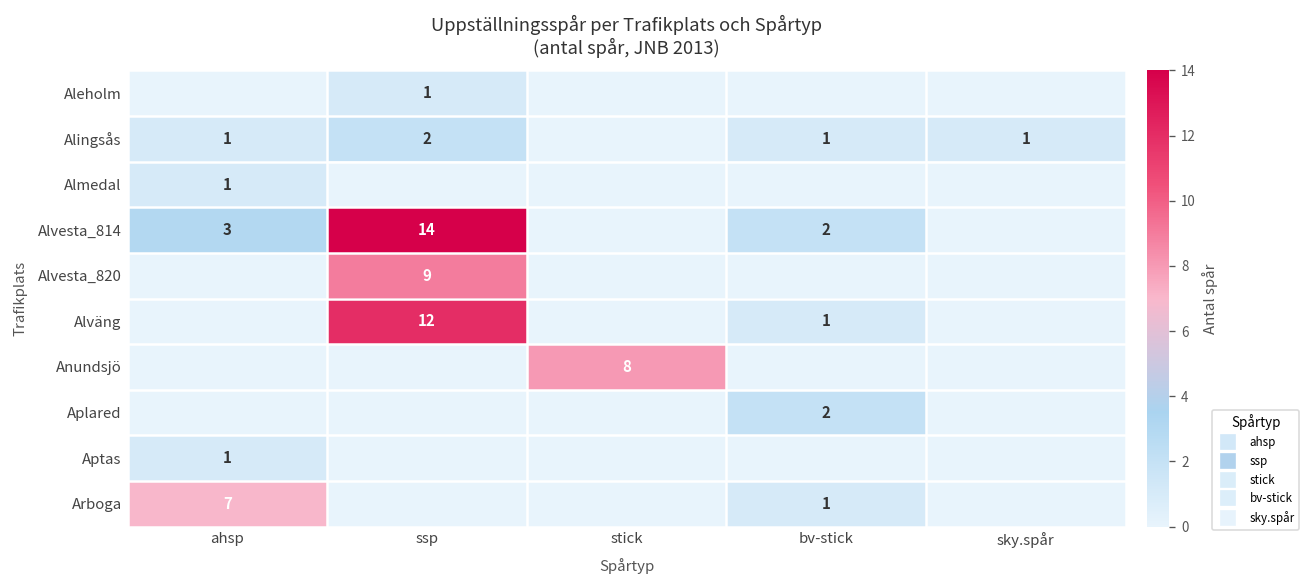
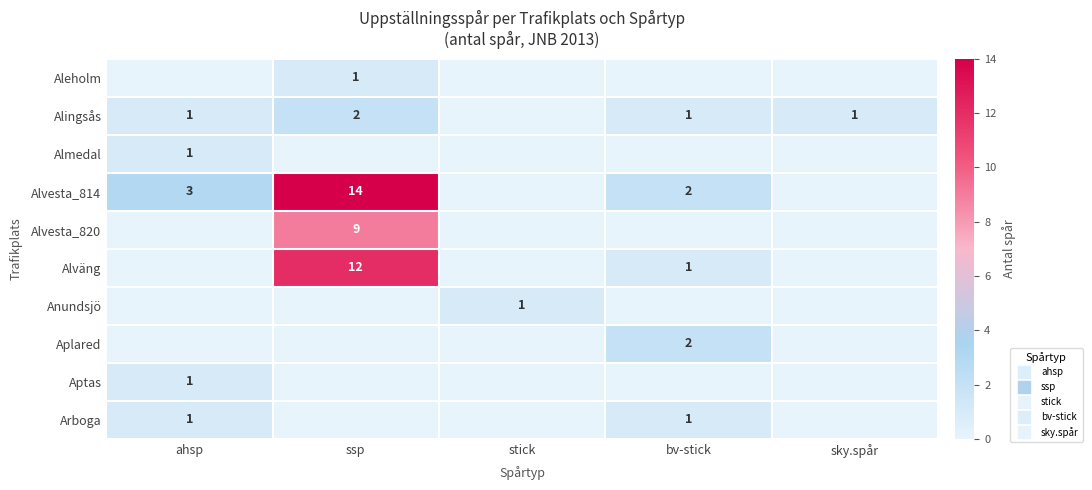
Anundsjö, stick: 8 -> 1
Arboga, ahsp: 7 -> 1
